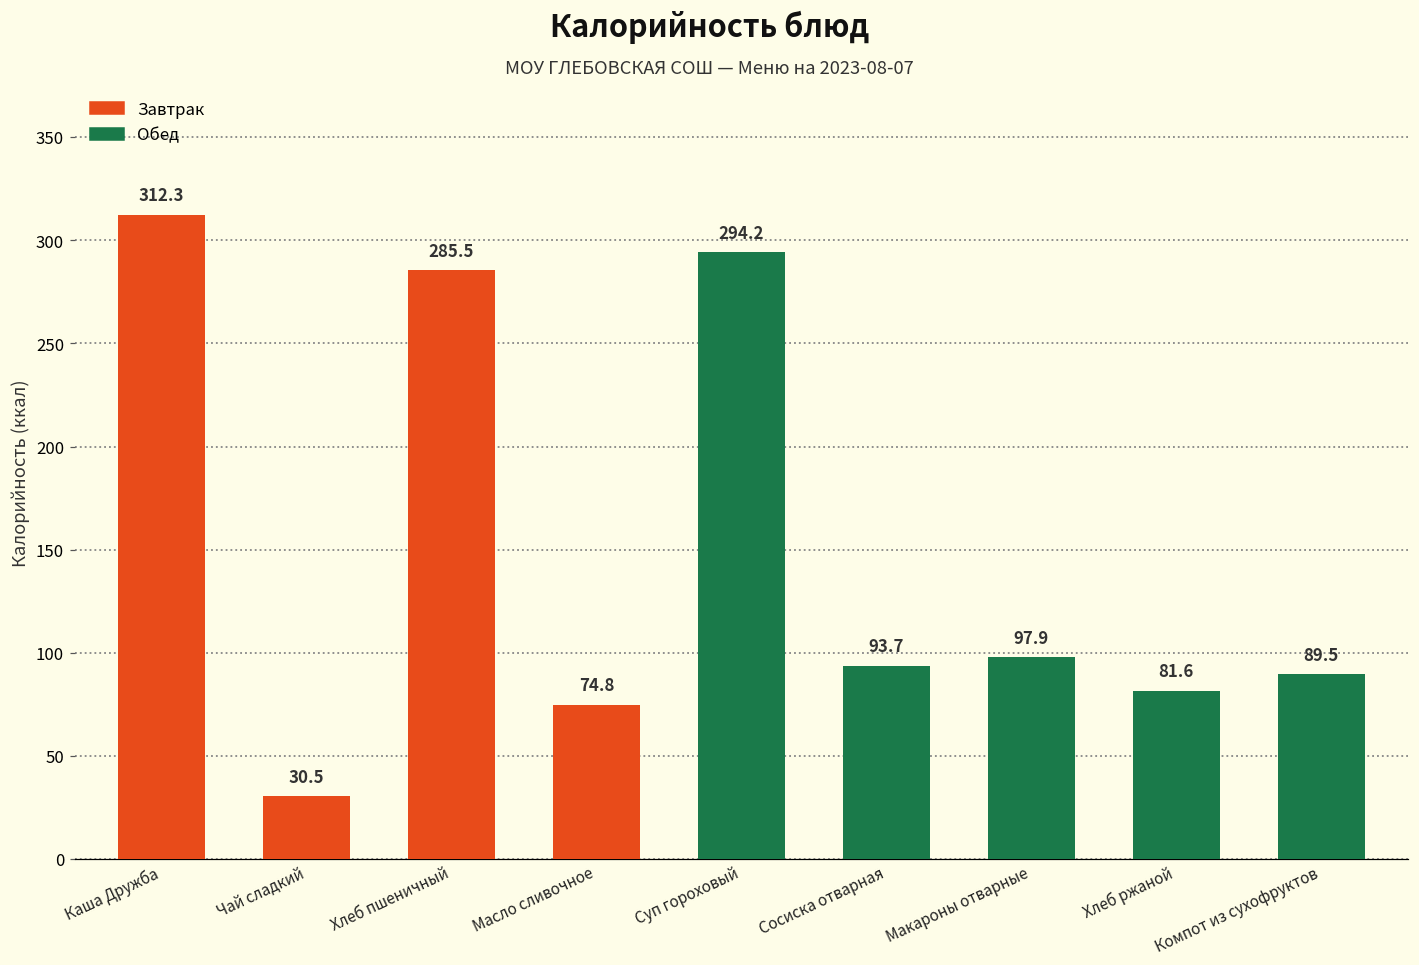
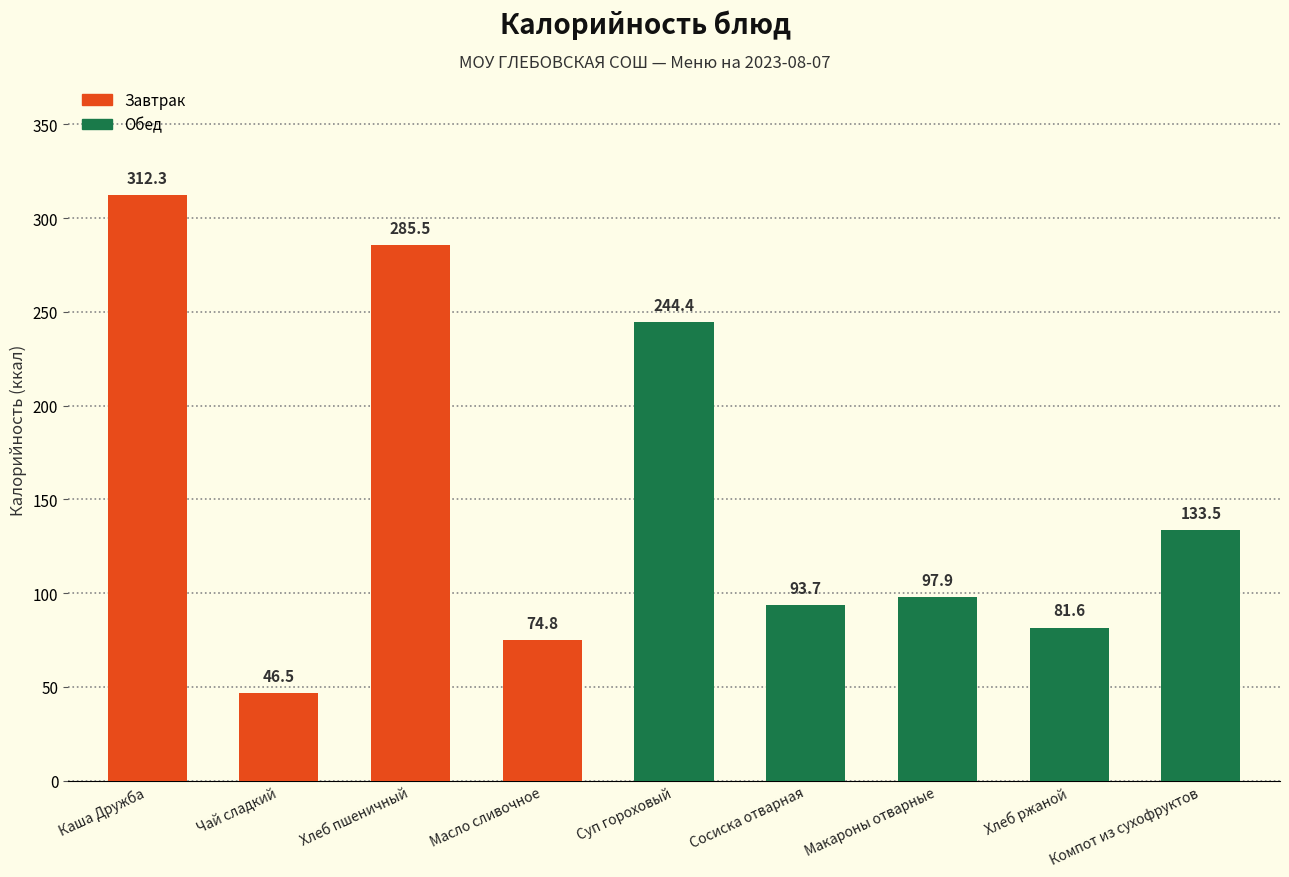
Чай сладкий: 30.5 -> 46.5
Суп гороховый: 294.2 -> 244.4
Компот из сухофруктов: 89.5 -> 133.5
